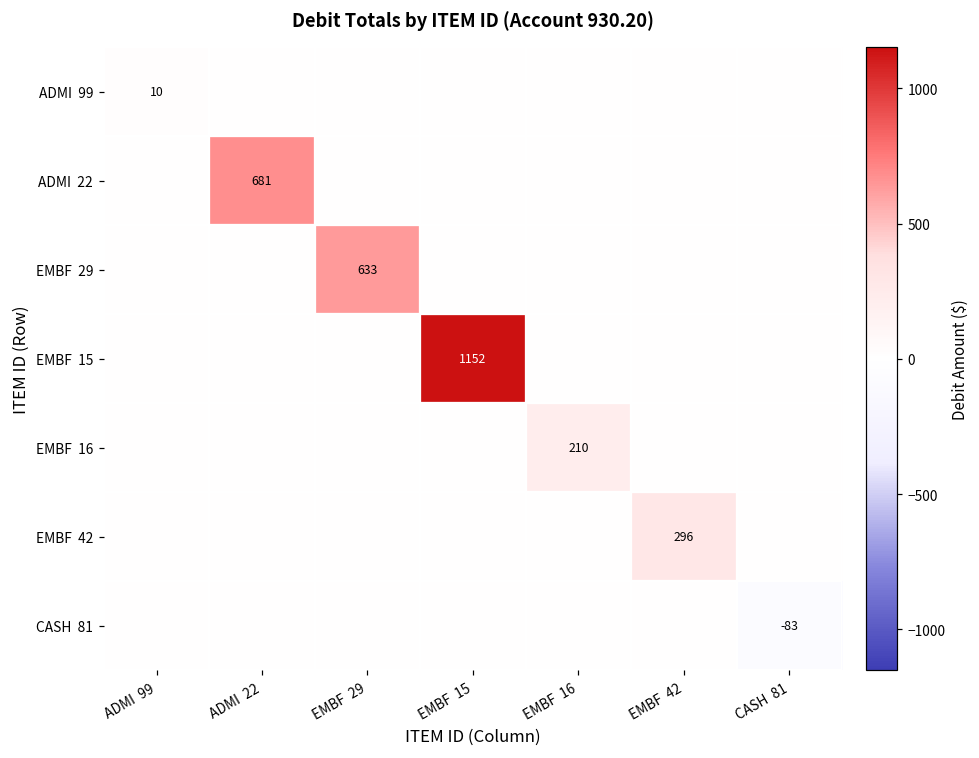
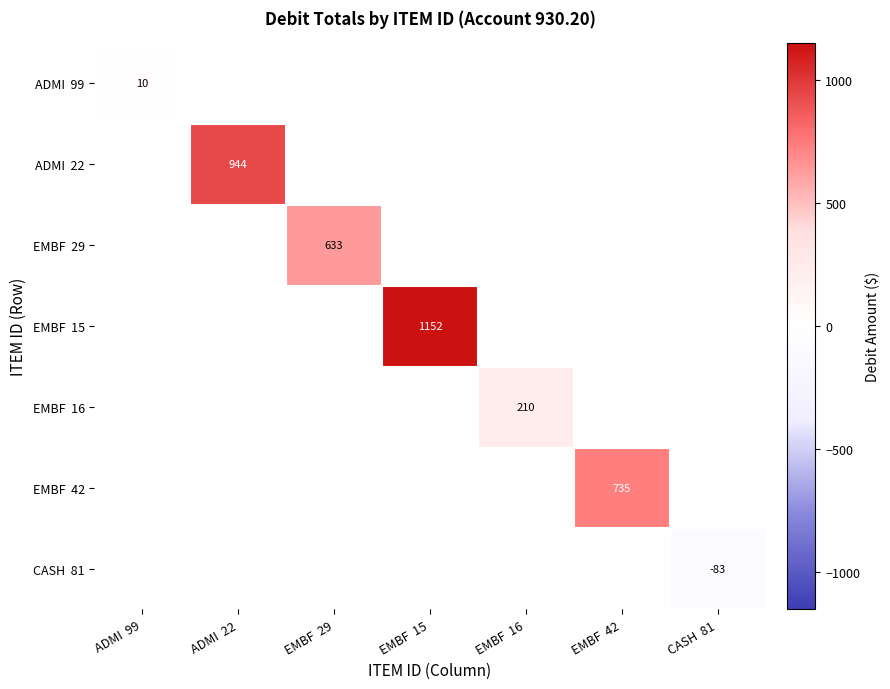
ADMI 22, ADMI 22: 681 -> 944
EMBF 42, EMBF 42: 296 -> 735
